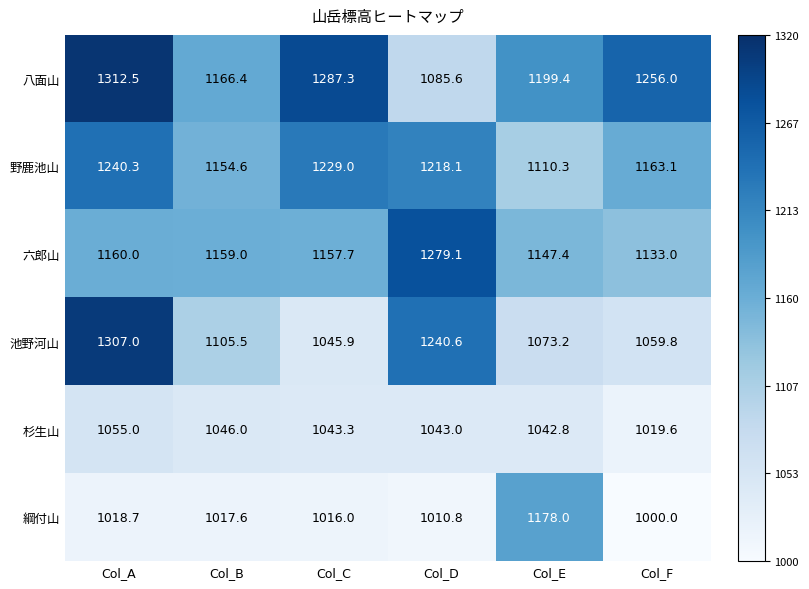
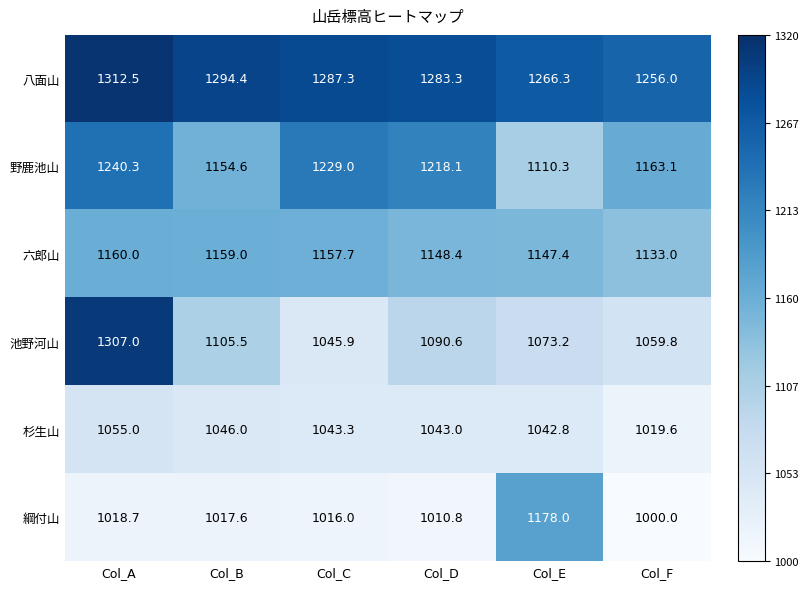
八面山, Col_B: 1166.4 -> 1294.4
八面山, Col_D: 1085.6 -> 1283.3
八面山, Col_E: 1199.4 -> 1266.3
六郎山, Col_D: 1279.1 -> 1148.4
池野河山, Col_D: 1240.6 -> 1090.6
